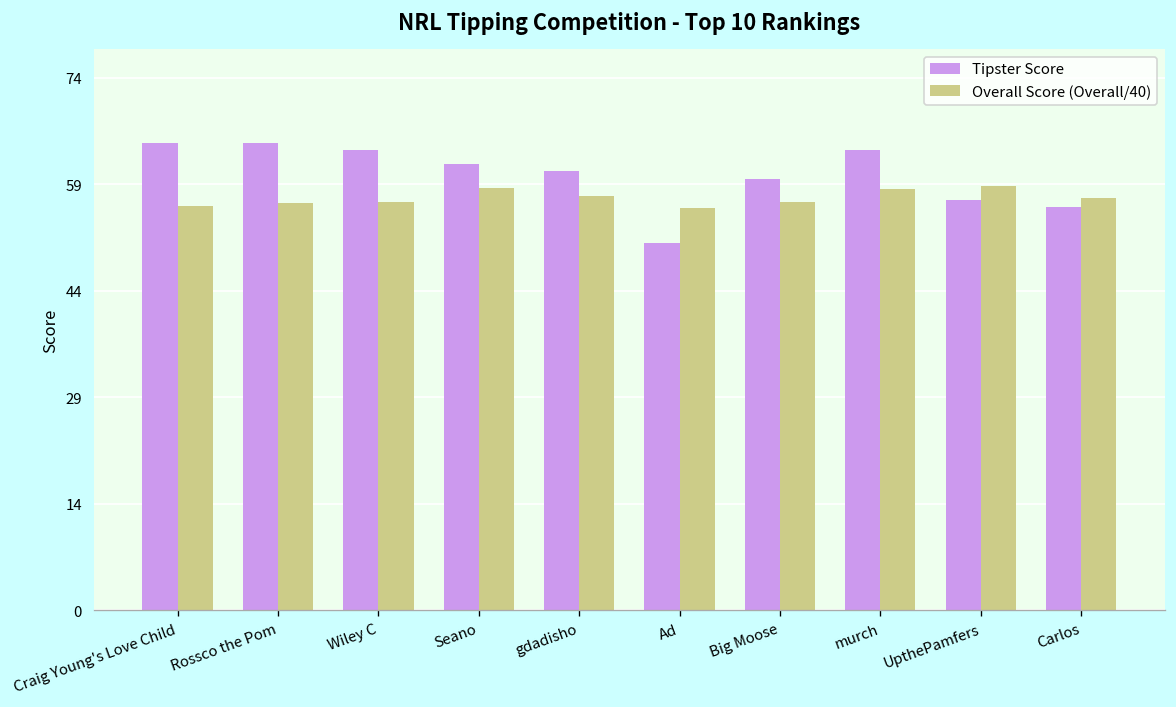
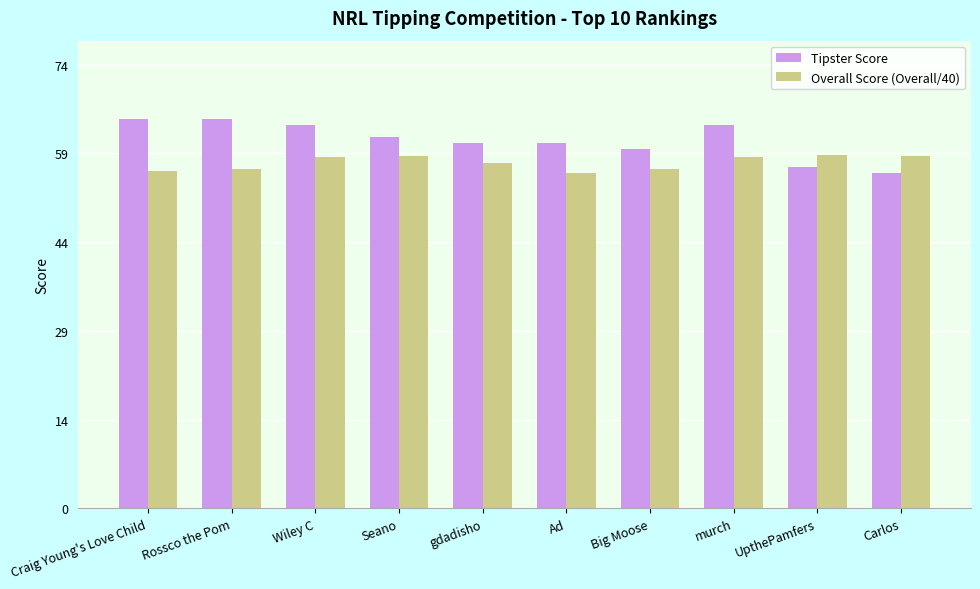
Overall Score (Overall/40), Wiley C: 57 -> 59
Tipster Score, Ad: 51 -> 61
Overall Score (Overall/40), Carlos: 57 -> 59
